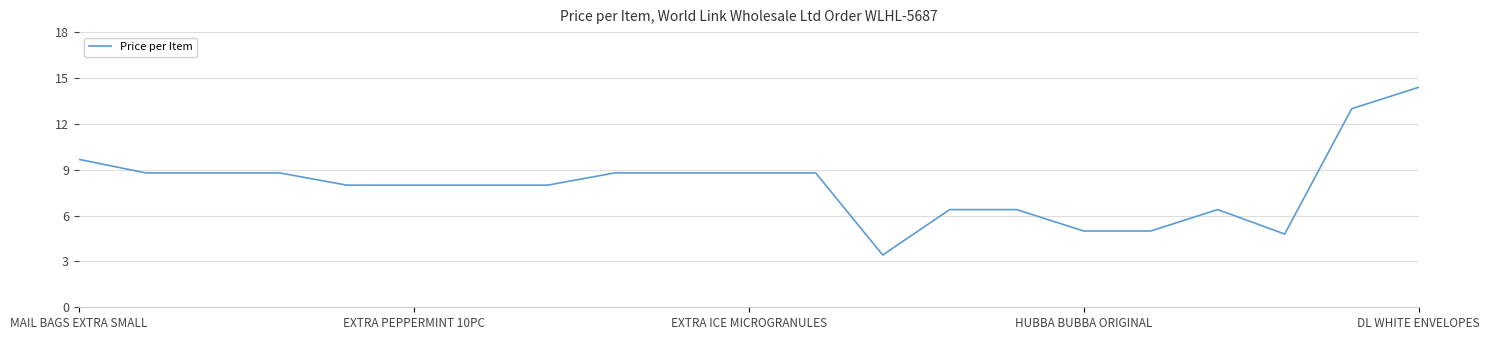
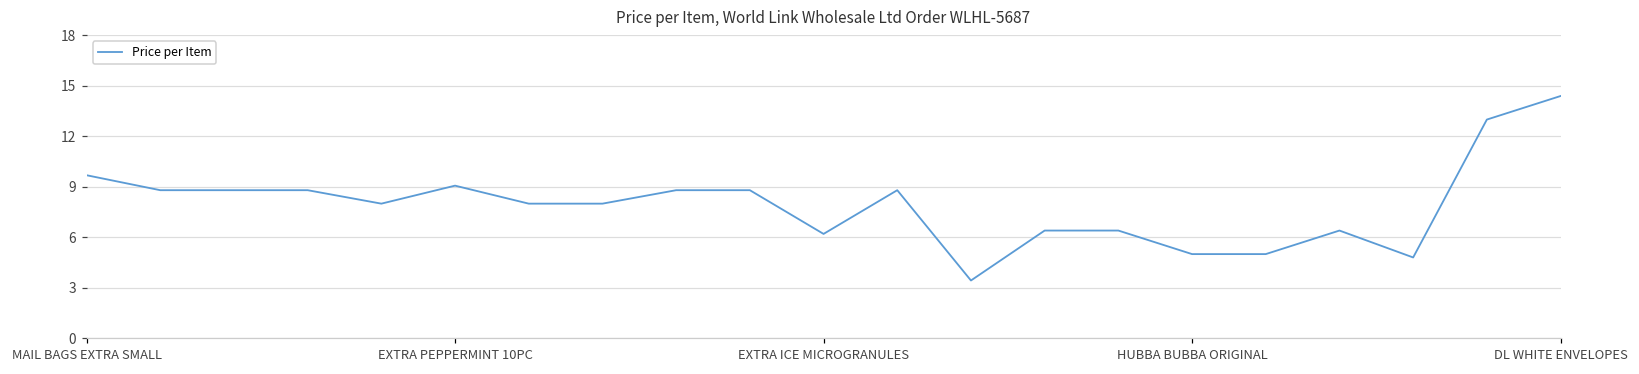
EXTRA PEPPERMINT 10PC: 8.0 -> 9.1
EXTRA ICE MICROGRANULES: 8.8 -> 6.2
